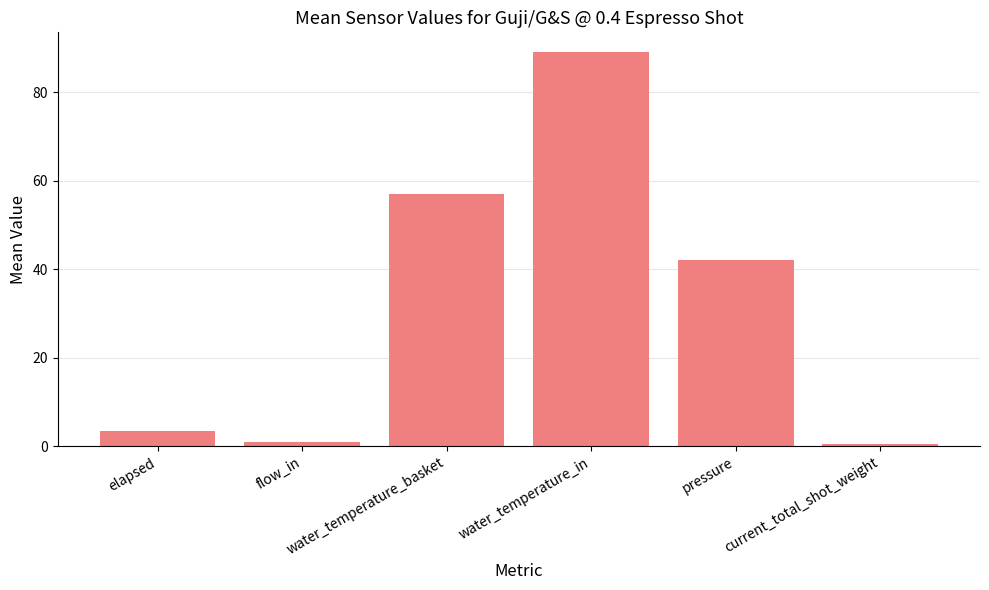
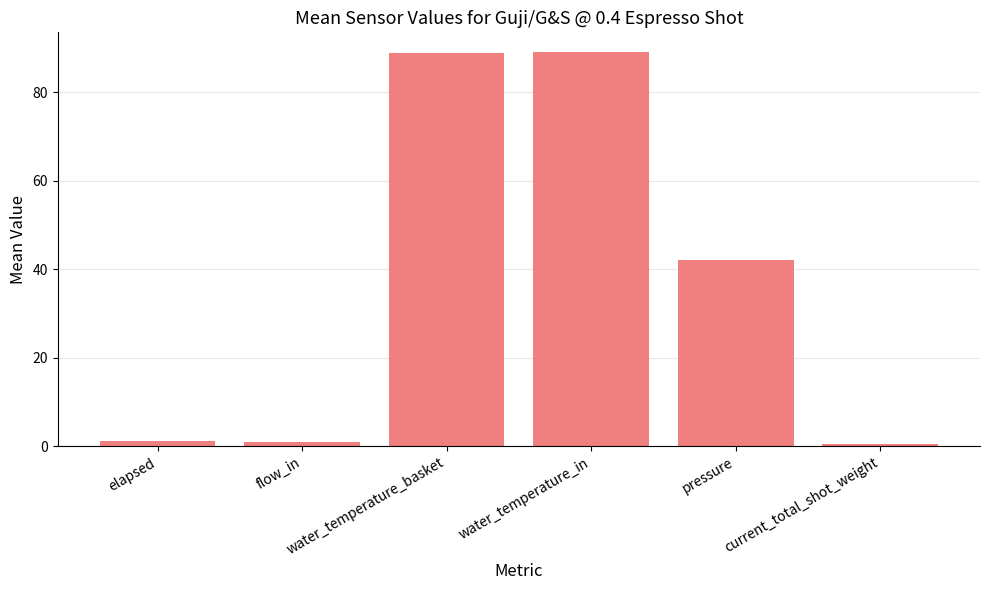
elapsed: 3 -> 1
water_temperature_basket: 57 -> 89
